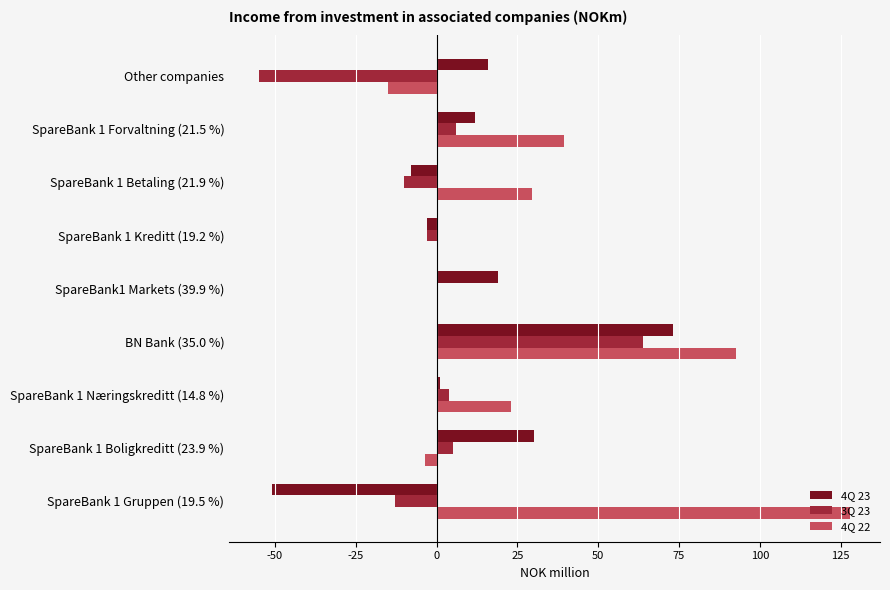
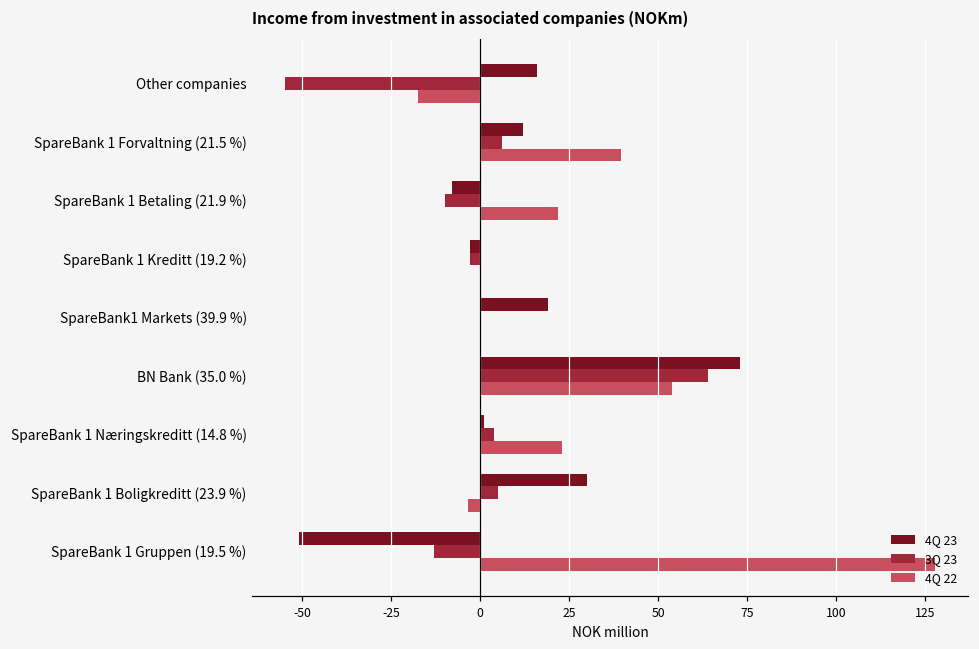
4Q 22, Other companies: -15 -> -18
4Q 22, SpareBank 1 Betaling (21.9 %): 30 -> 22
4Q 22, BN Bank (35.0 %): 93 -> 54
